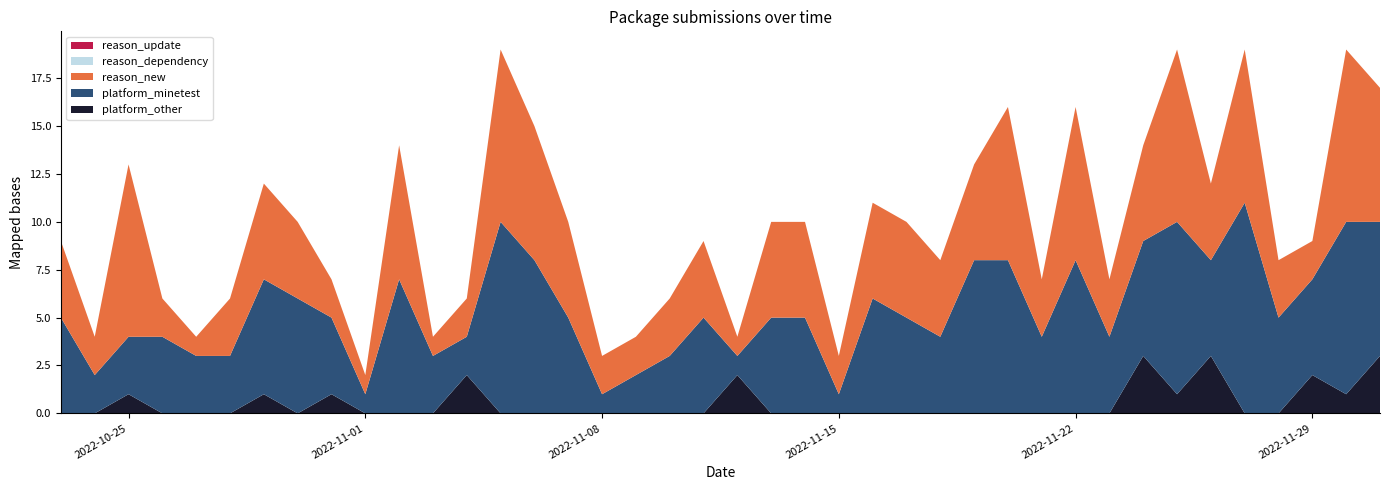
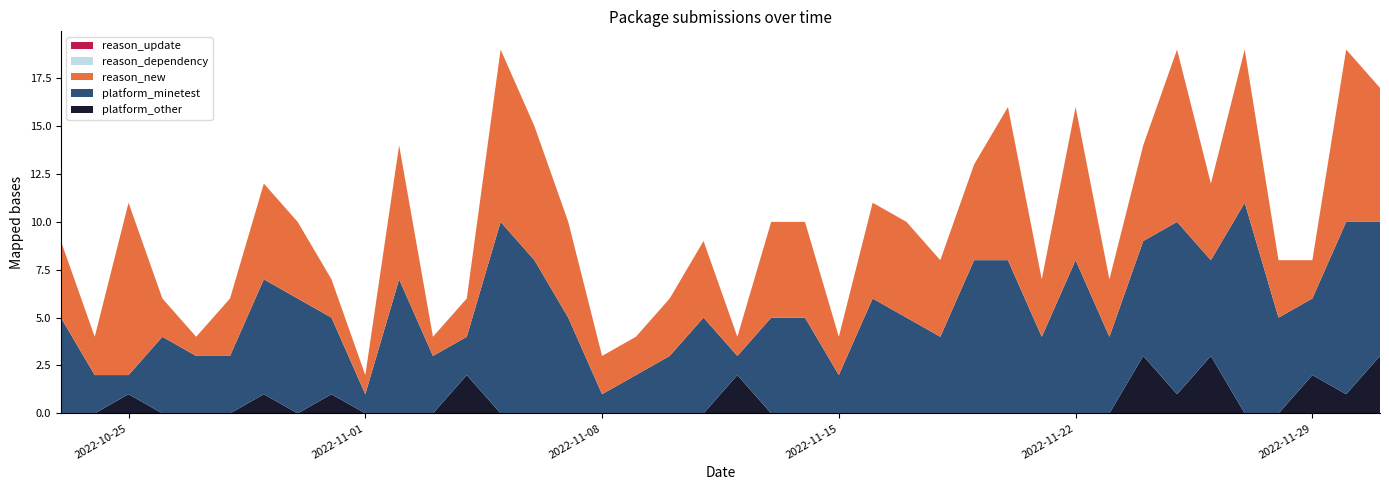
platform_minetest, 2022-10-25: 3 -> 1
platform_minetest, 2022-11-15: 1 -> 2
platform_minetest, 2022-11-29: 5 -> 4
